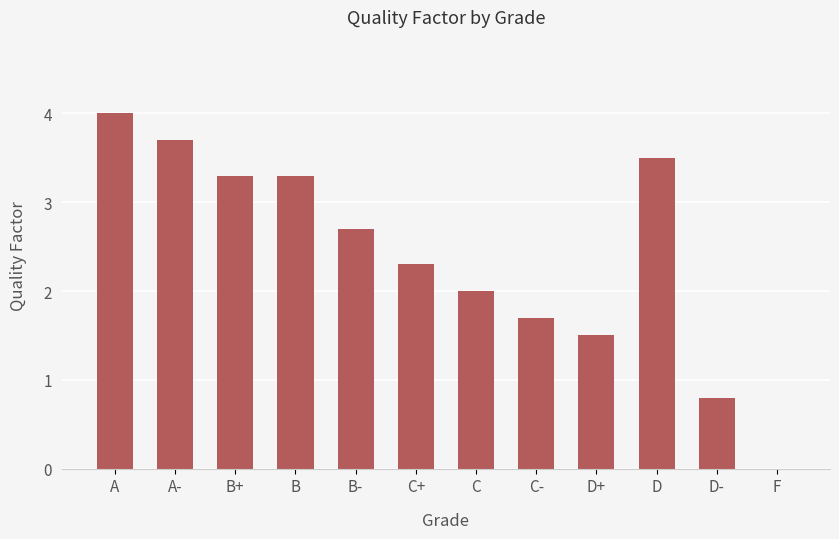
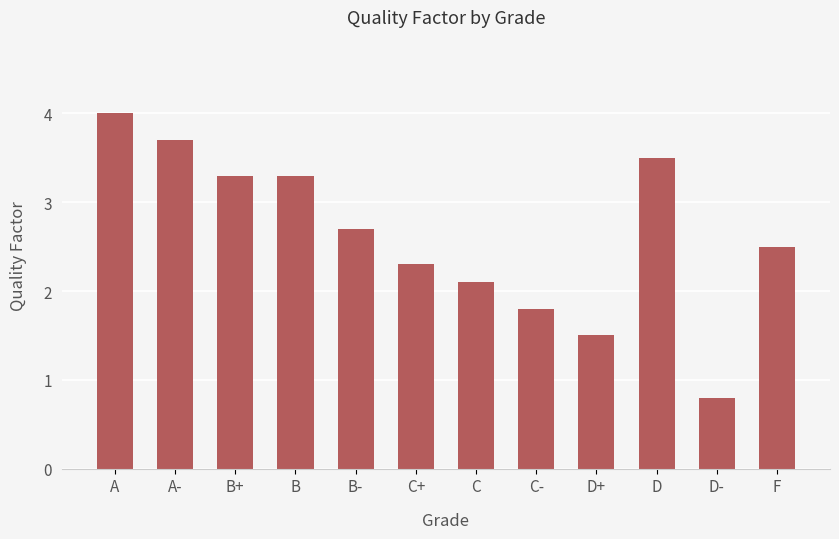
C: 2.0 -> 2.1
C-: 1.7 -> 1.8
F: 0.0 -> 2.5
